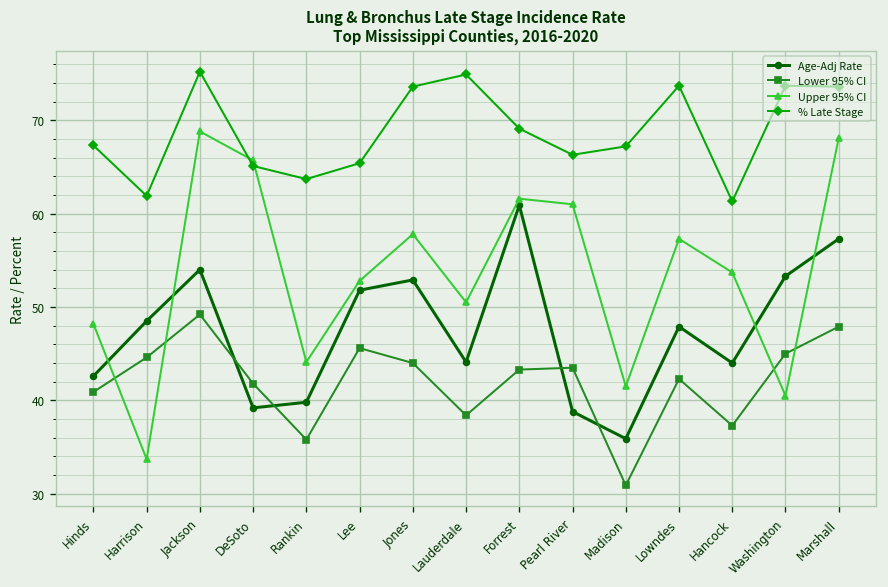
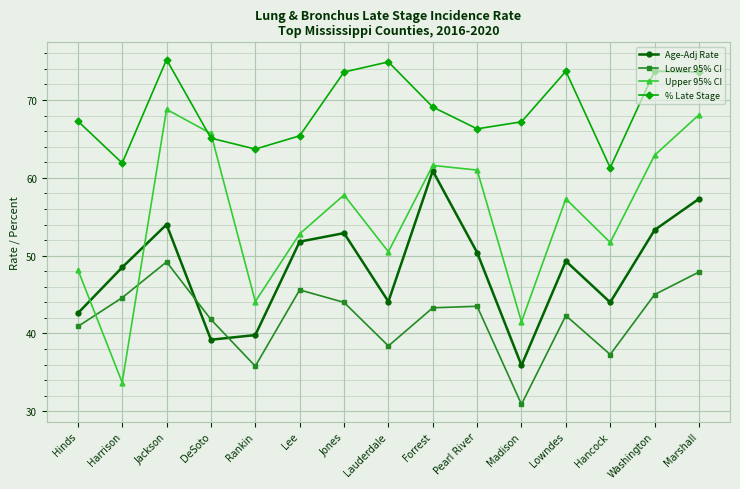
Age-Adj Rate, Pearl River: 39 -> 50
Age-Adj Rate, Lowndes: 48 -> 49
Upper 95% CI, Hancock: 54 -> 52
Upper 95% CI, Washington: 41 -> 63
